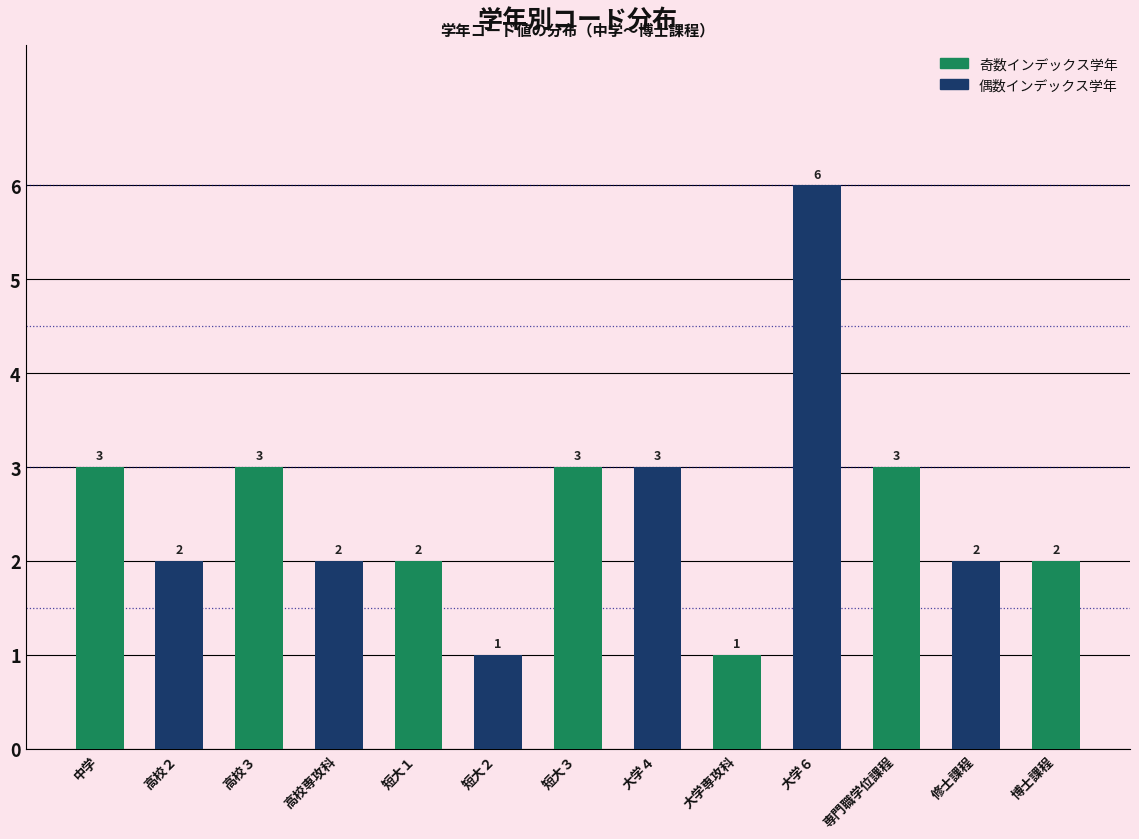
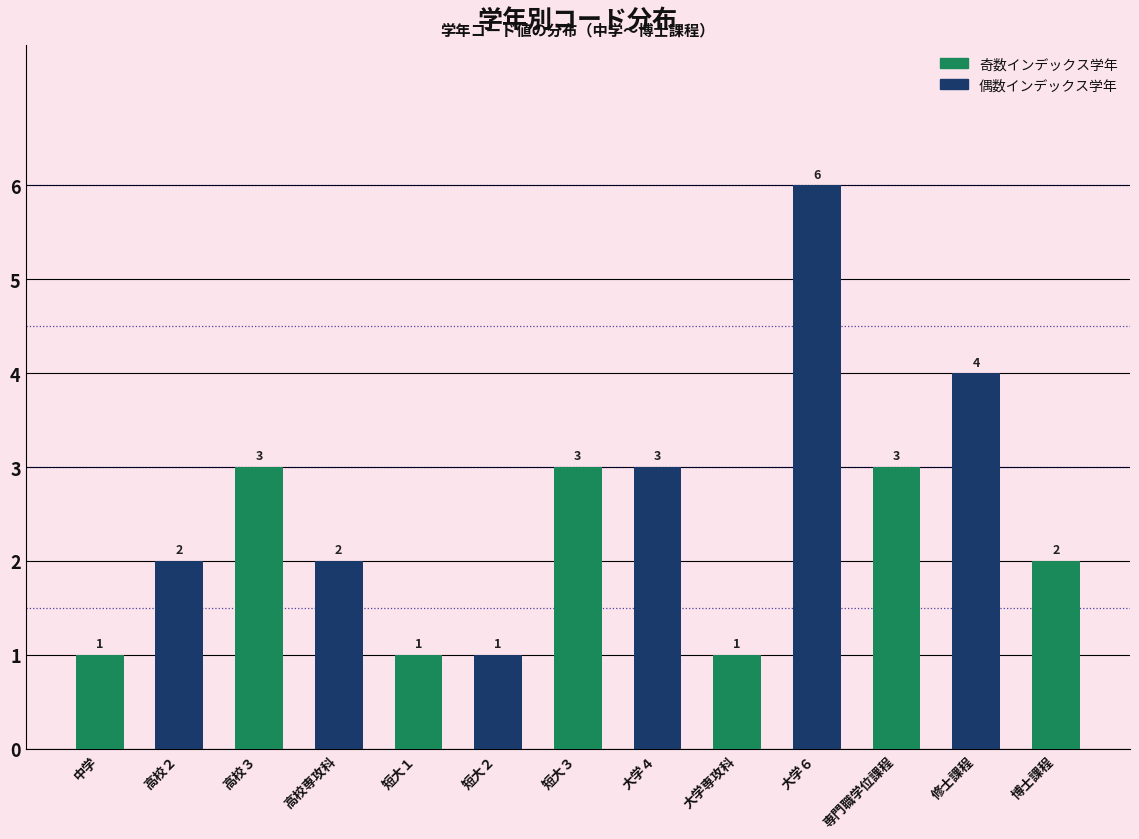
奇数インデックス学年, 中学: 3 -> 1
奇数インデックス学年, 短大１: 2 -> 1
偶数インデックス学年, 修士課程: 2 -> 4
